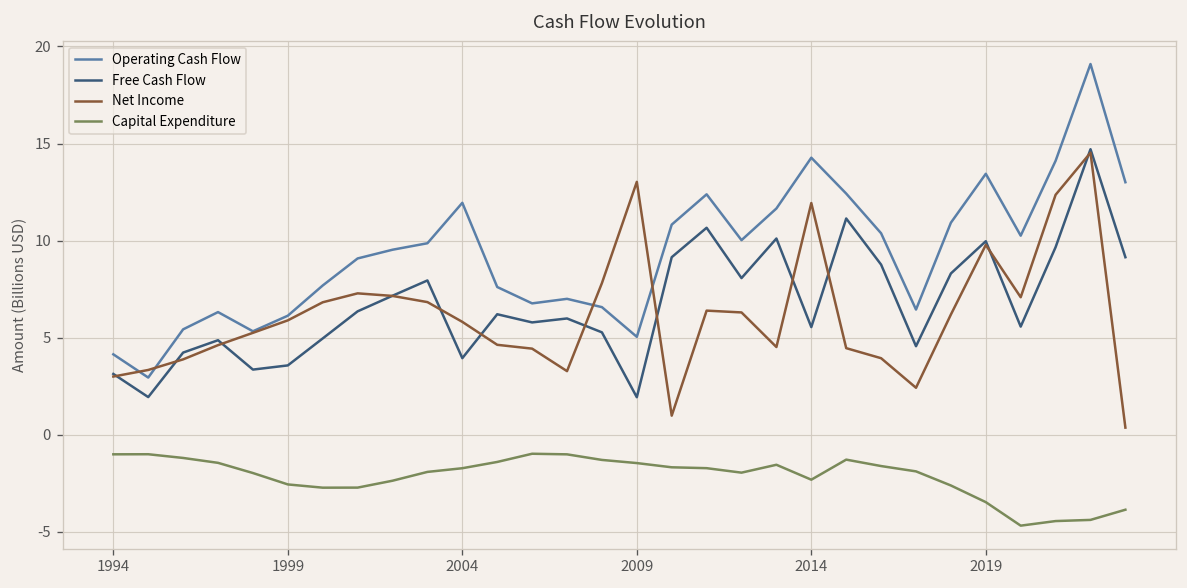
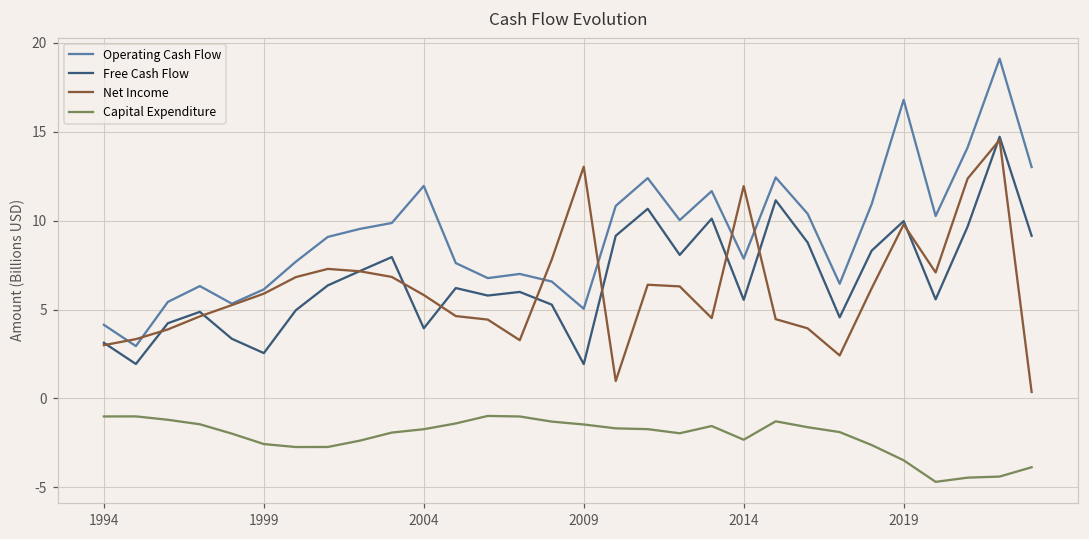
Free Cash Flow, 1999: 3.6 -> 2.6
Operating Cash Flow, 2014: 14.3 -> 7.9
Operating Cash Flow, 2019: 13.4 -> 16.8
